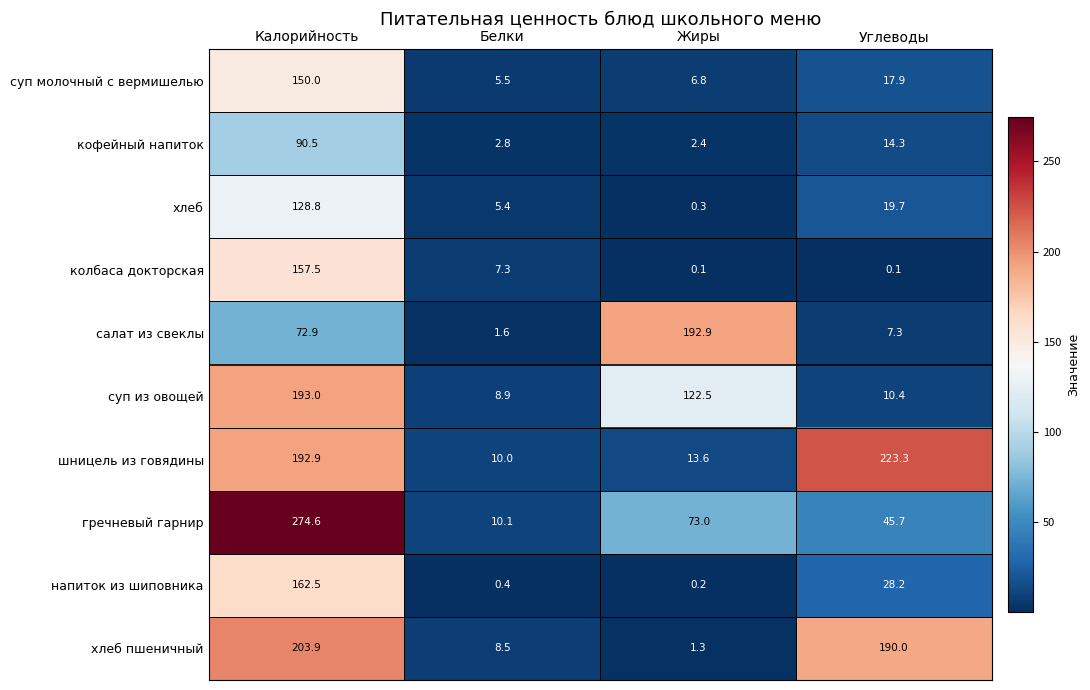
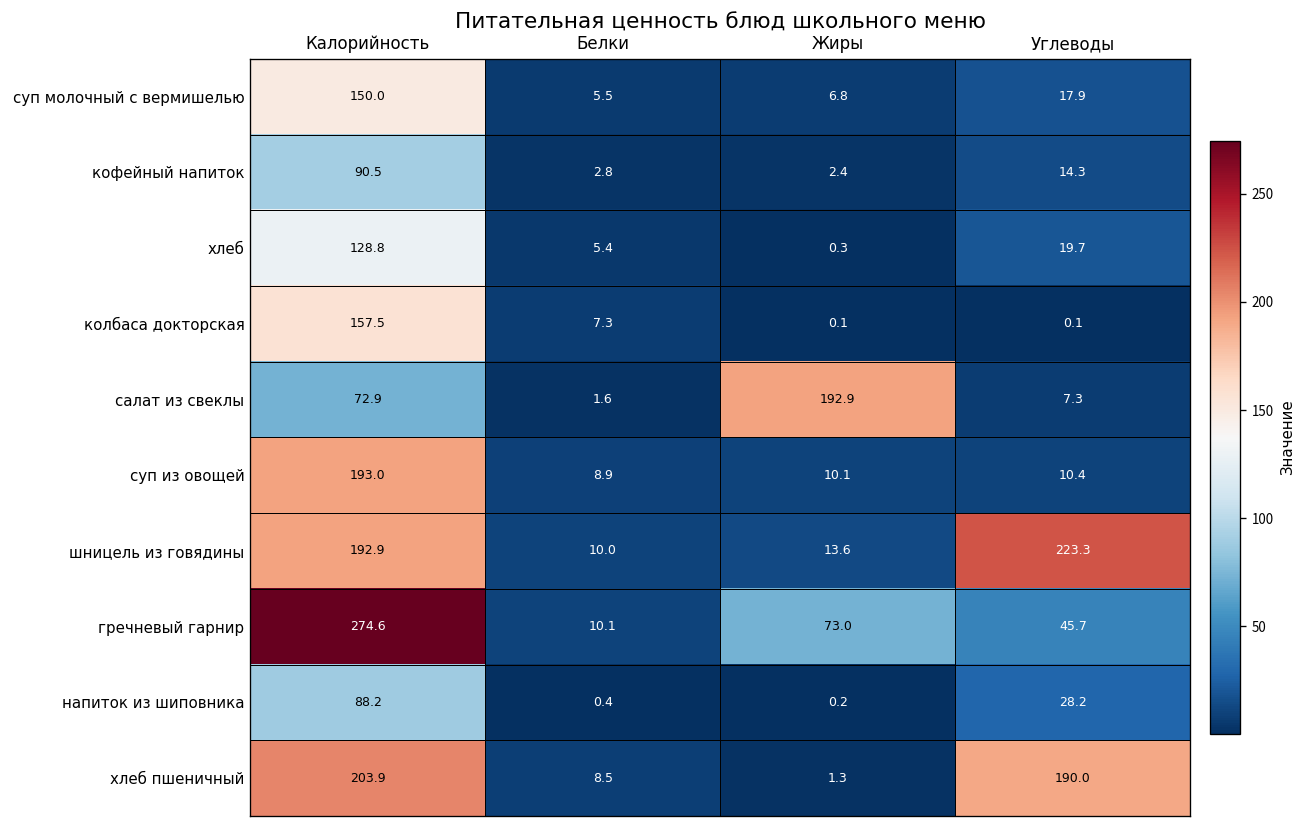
суп из овощей, Жиры: 122.5 -> 10.1
напиток из шиповника, Калорийность: 162.5 -> 88.2
